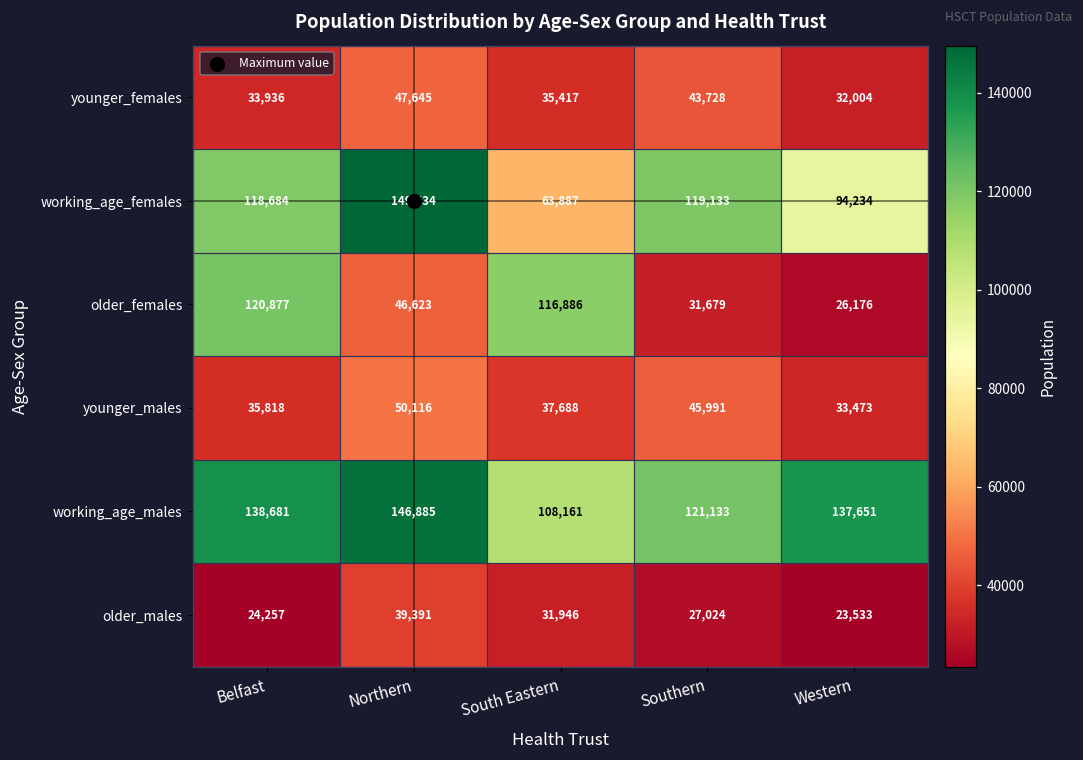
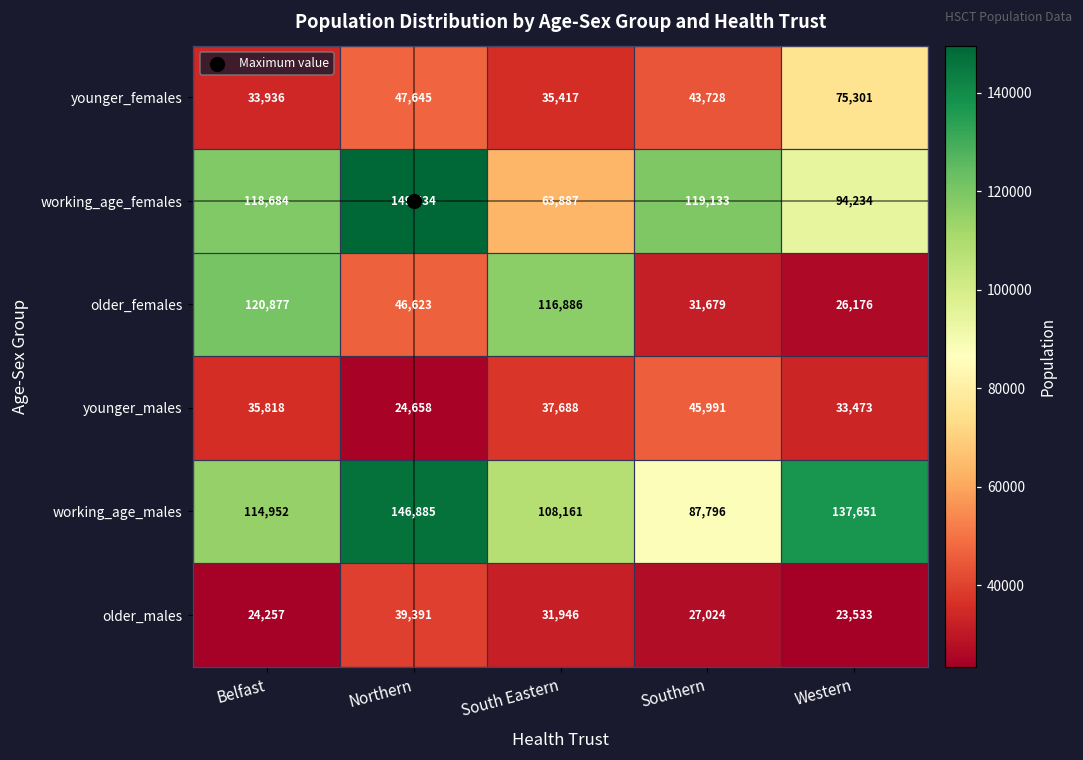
younger_females, Western: 32,004 -> 75,301
younger_males, Northern: 50,116 -> 24,658
working_age_males, Belfast: 138,681 -> 114,952
working_age_males, Southern: 121,133 -> 87,796
